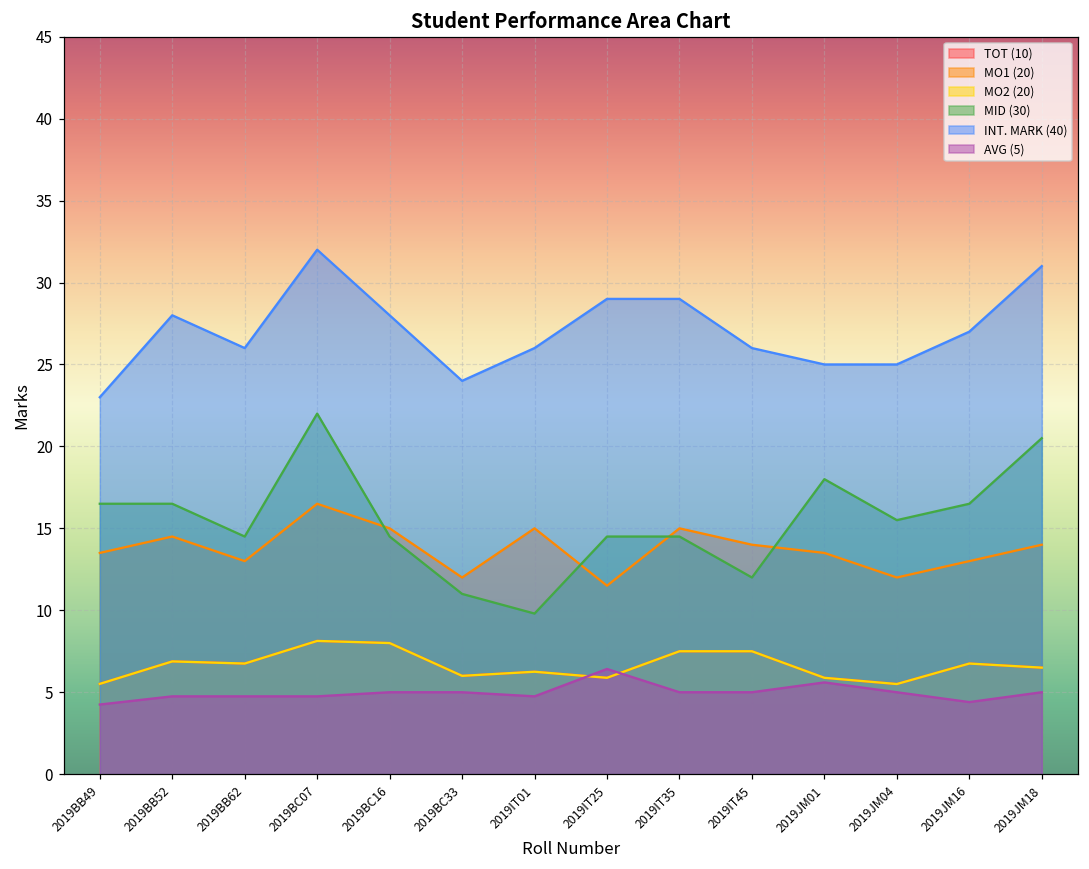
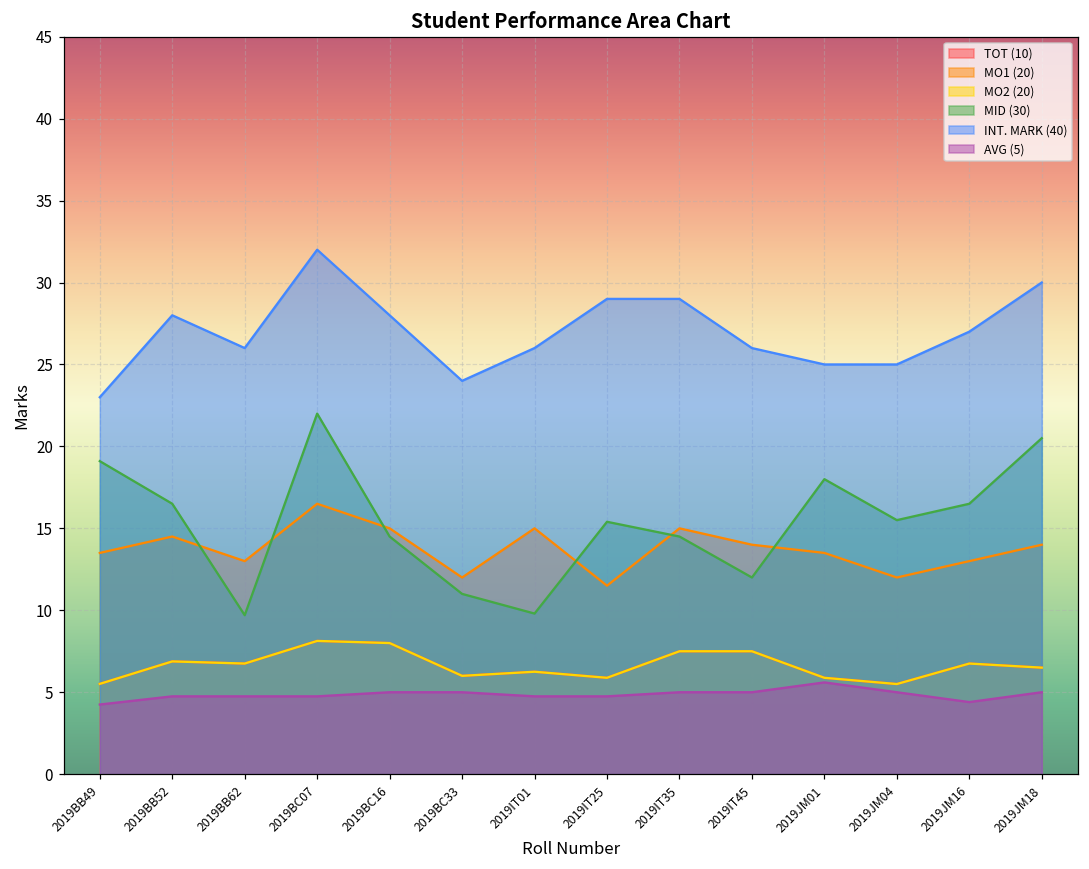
MID (30), 2019BB49: 16.5 -> 19.1
MID (30), 2019BB62: 14.5 -> 9.7
MID (30), 2019IT25: 14.5 -> 15.4
AVG (5), 2019IT25: 6.4 -> 4.8
INT. MARK (40), 2019JM18: 31 -> 30
